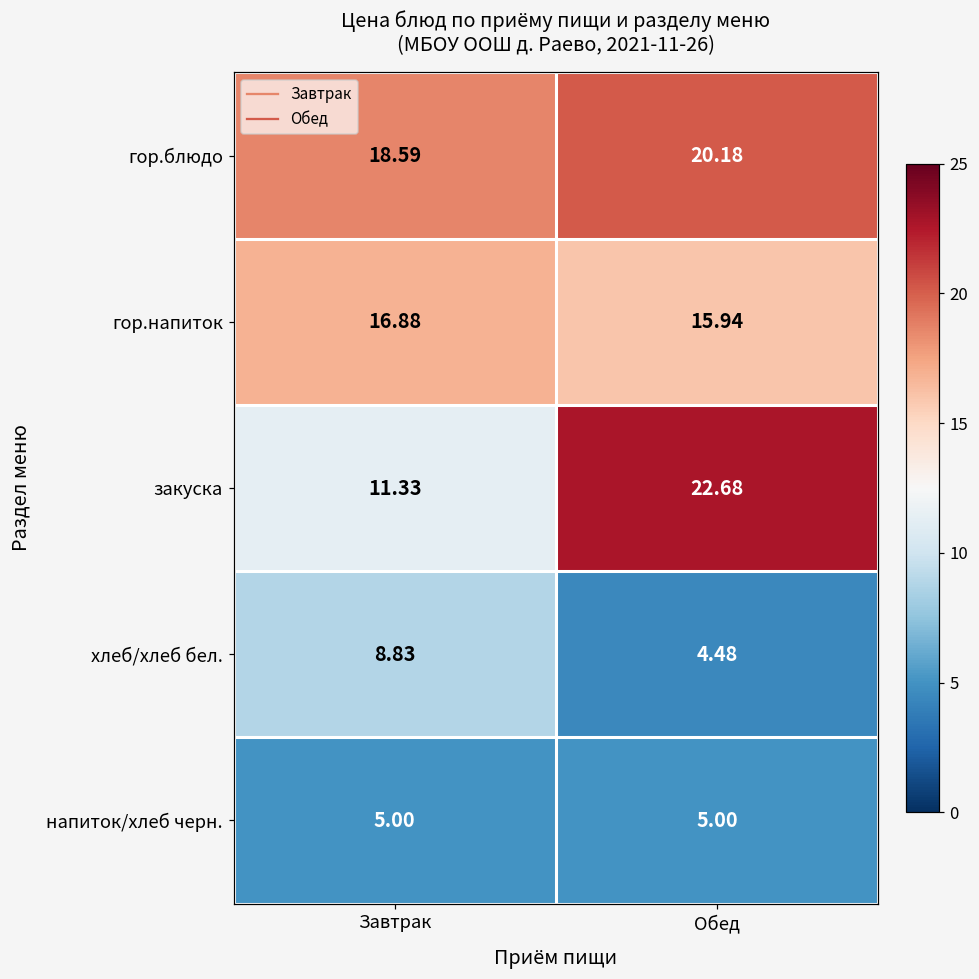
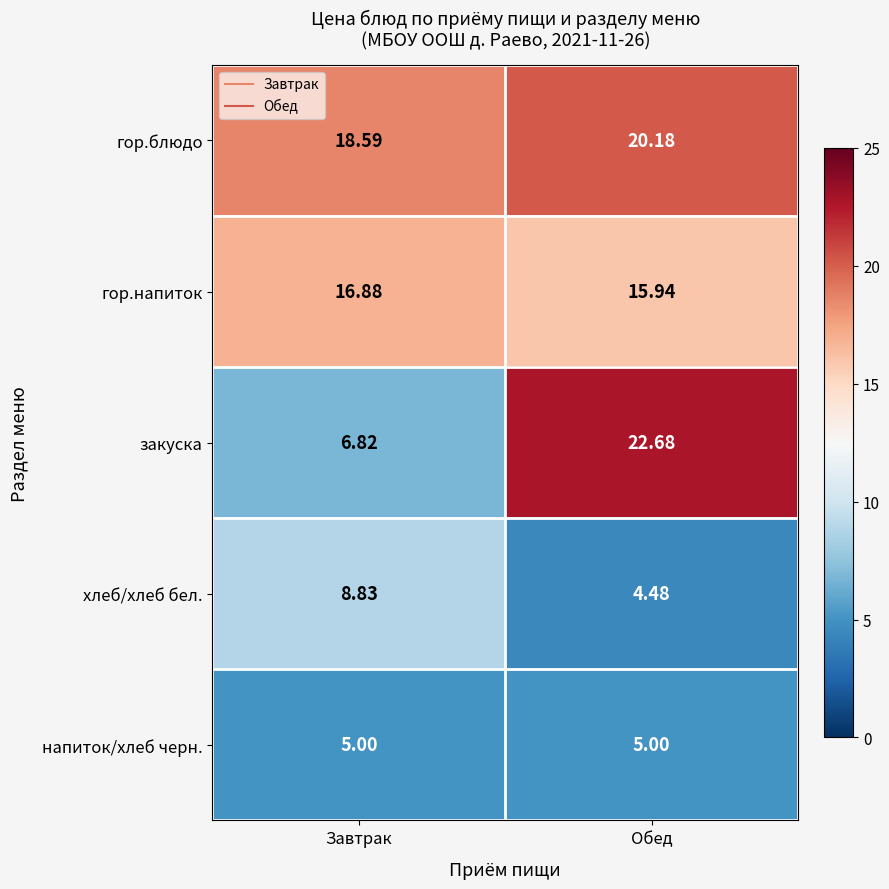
закуска, Завтрак: 11.33 -> 6.82
